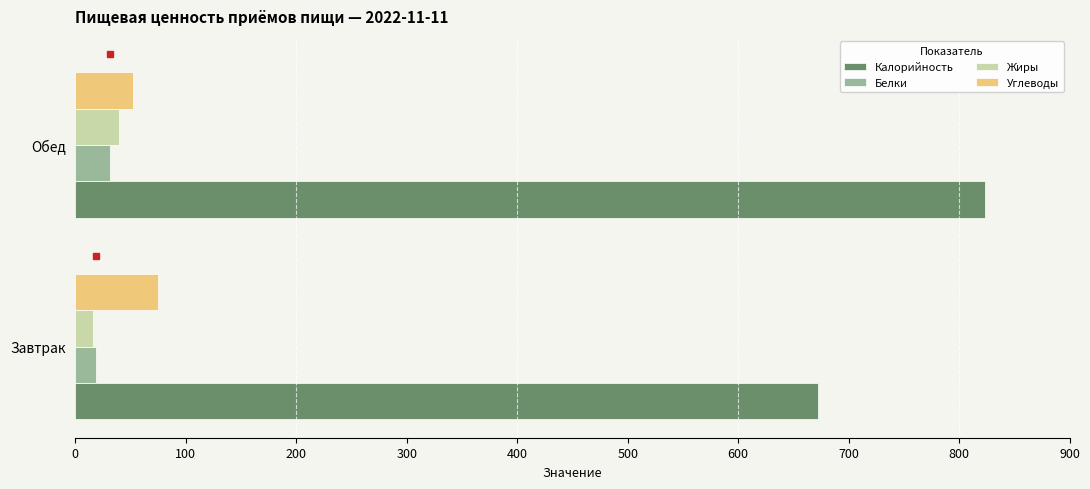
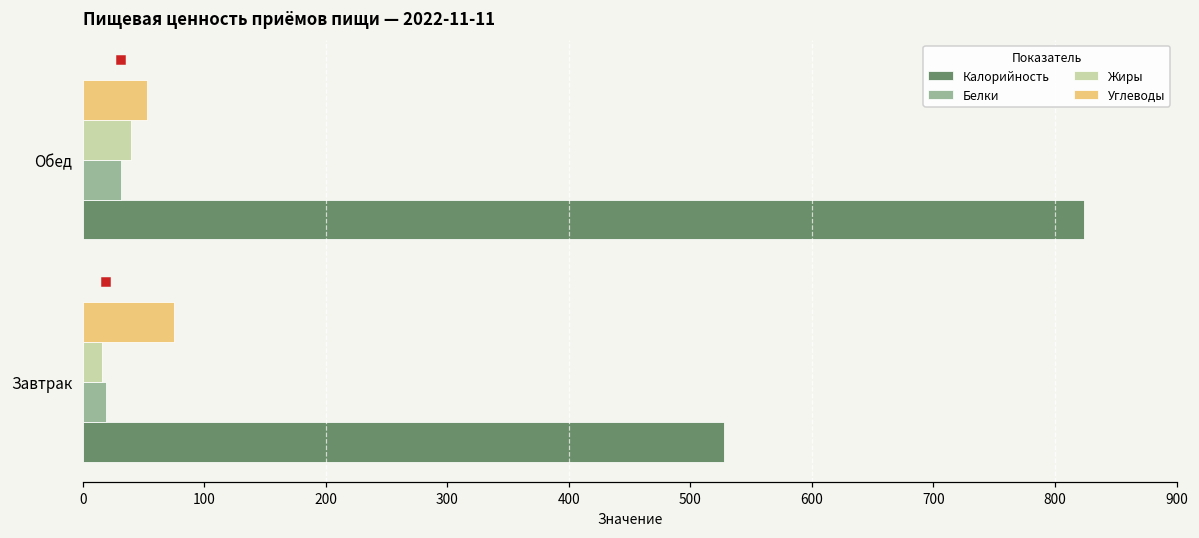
Калорийность, Завтрак: 672 -> 527
